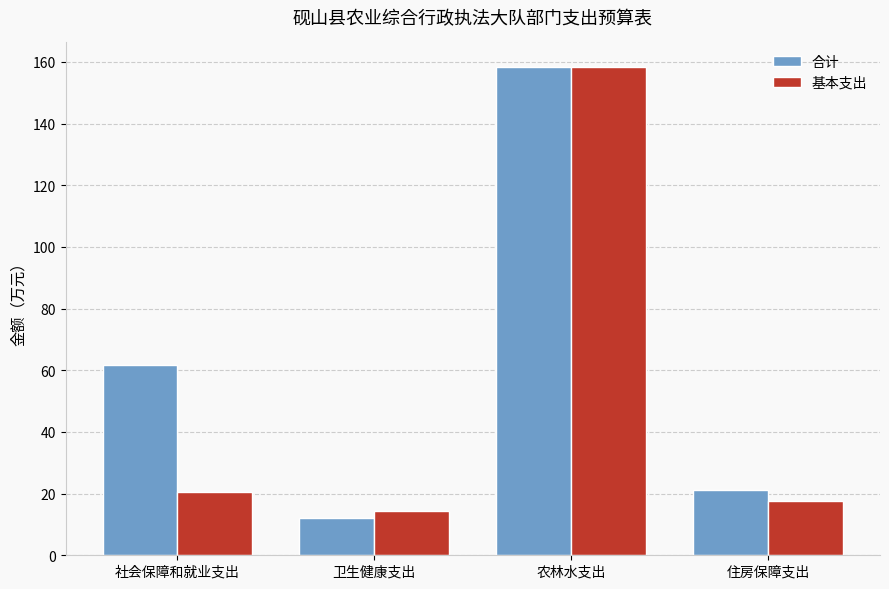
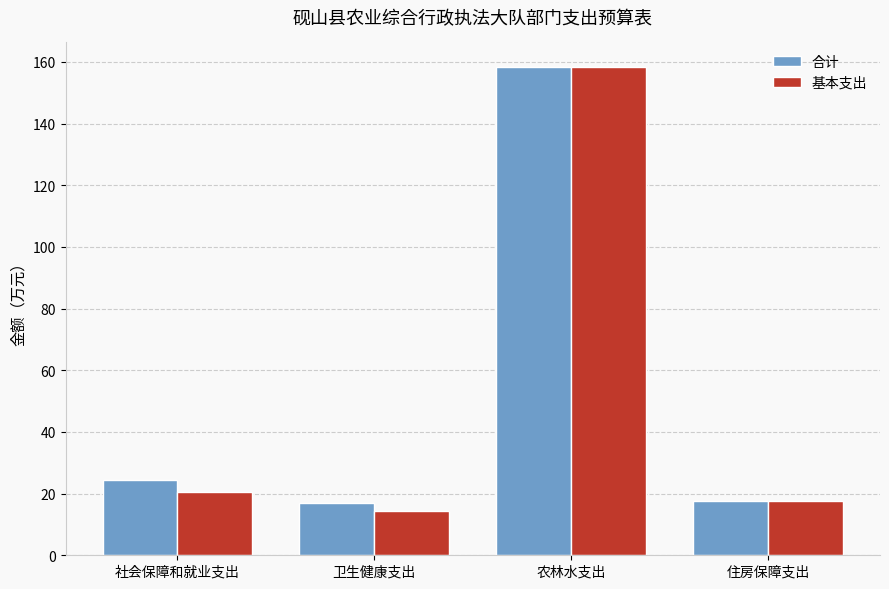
合计, 社会保障和就业支出: 62 -> 25
合计, 卫生健康支出: 12 -> 17
合计, 住房保障支出: 21 -> 18
